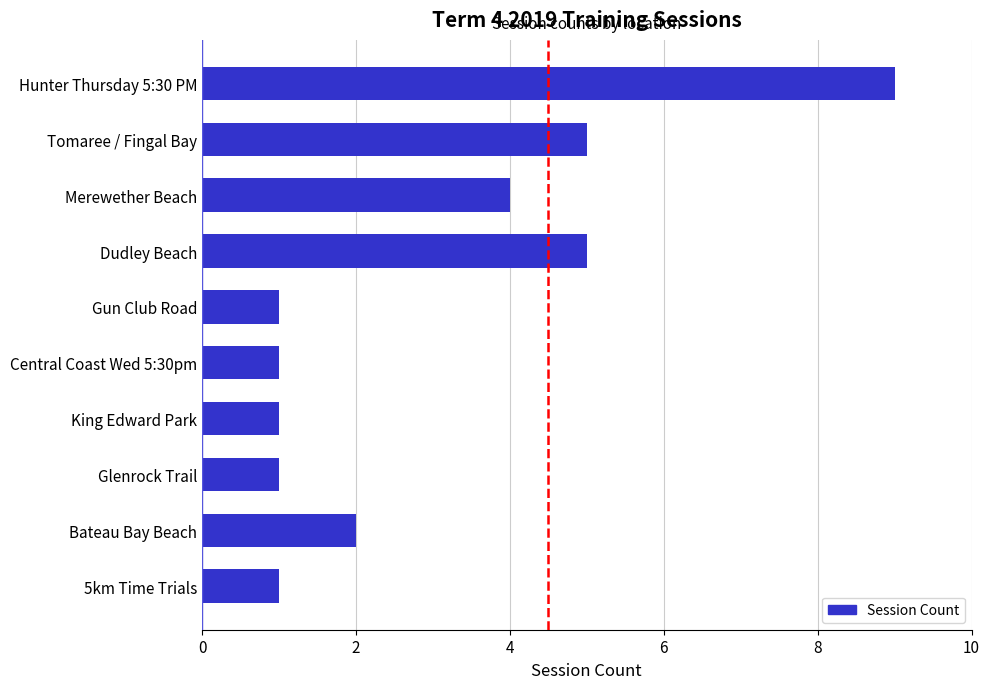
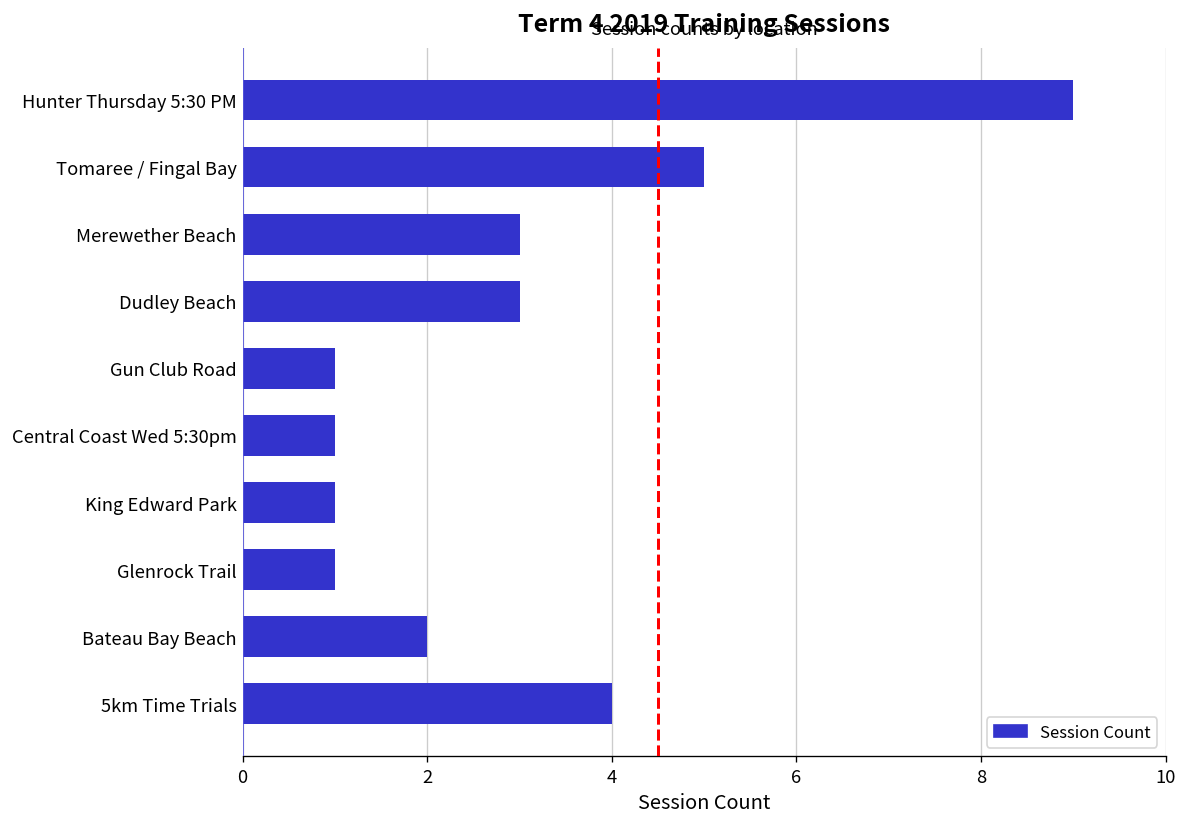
Merewether Beach: 4 -> 3
Dudley Beach: 5 -> 3
5km Time Trials: 1 -> 4
